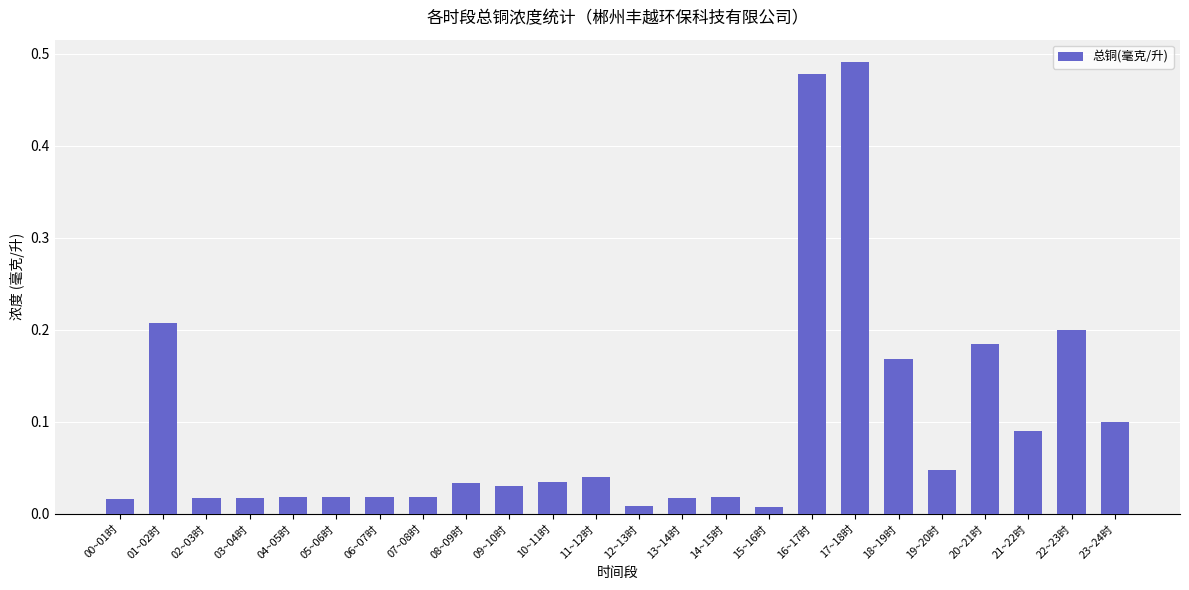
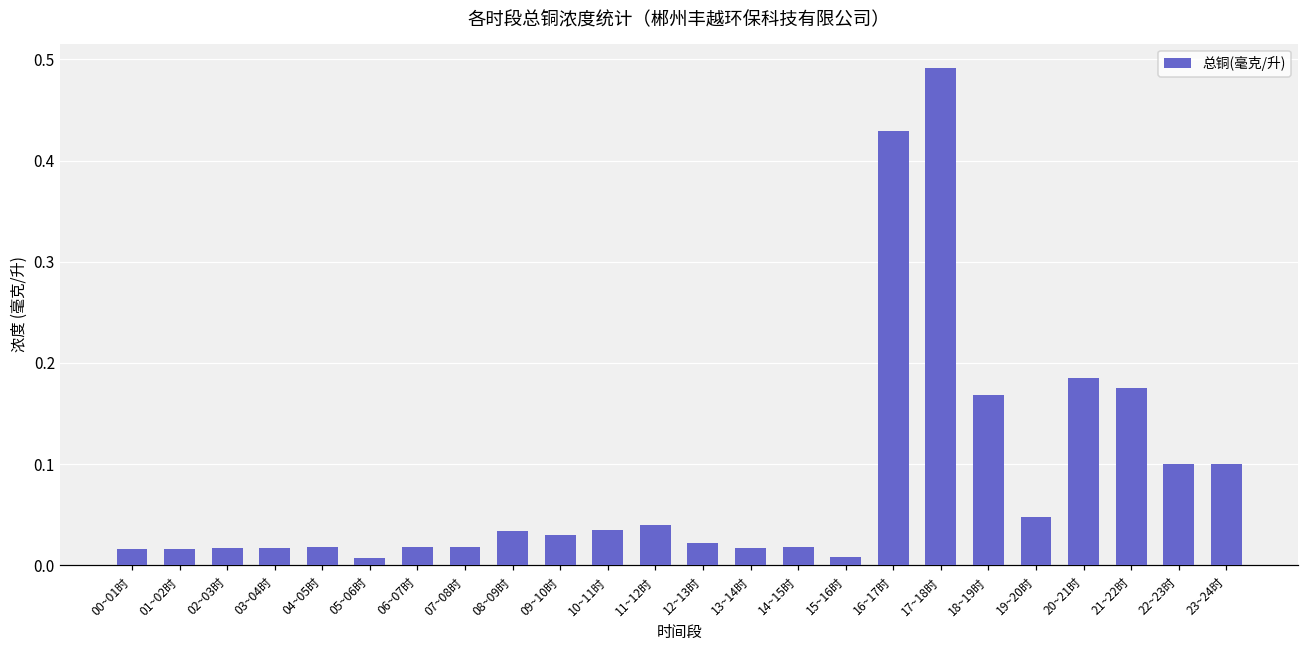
01~02时: 0.21 -> 0.02
05~06时: 0.02 -> 0.01
12~13时: 0.01 -> 0.02
16~17时: 0.48 -> 0.43
21~22时: 0.09 -> 0.18
22~23时: 0.2 -> 0.1
